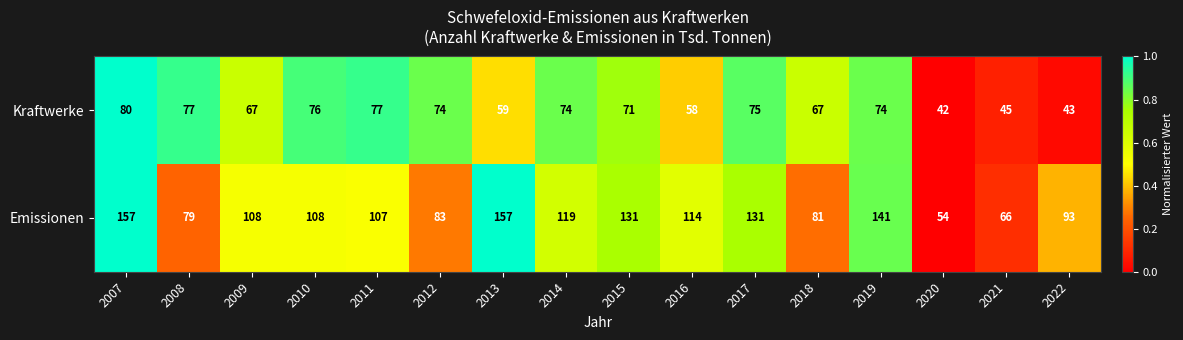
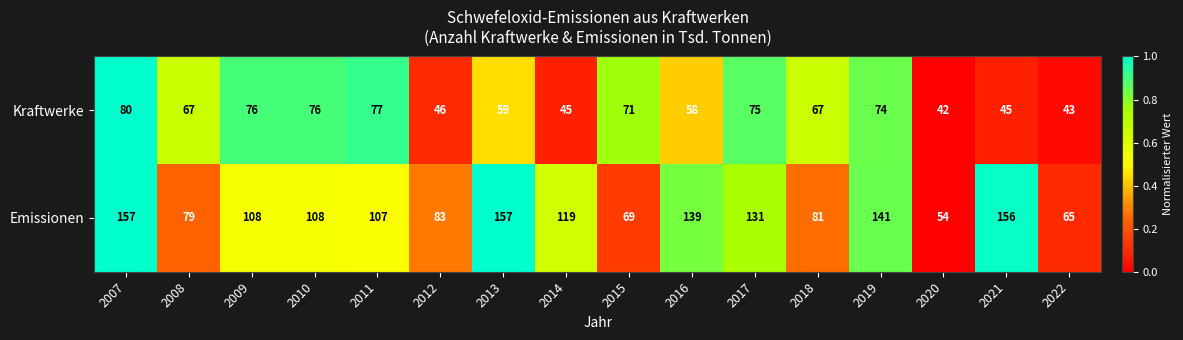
Kraftwerke, 2008: 77 -> 67
Kraftwerke, 2009: 67 -> 76
Kraftwerke, 2012: 74 -> 46
Kraftwerke, 2014: 74 -> 45
Emissionen, 2015: 131 -> 69
Emissionen, 2016: 114 -> 139
Emissionen, 2021: 66 -> 156
Emissionen, 2022: 93 -> 65
